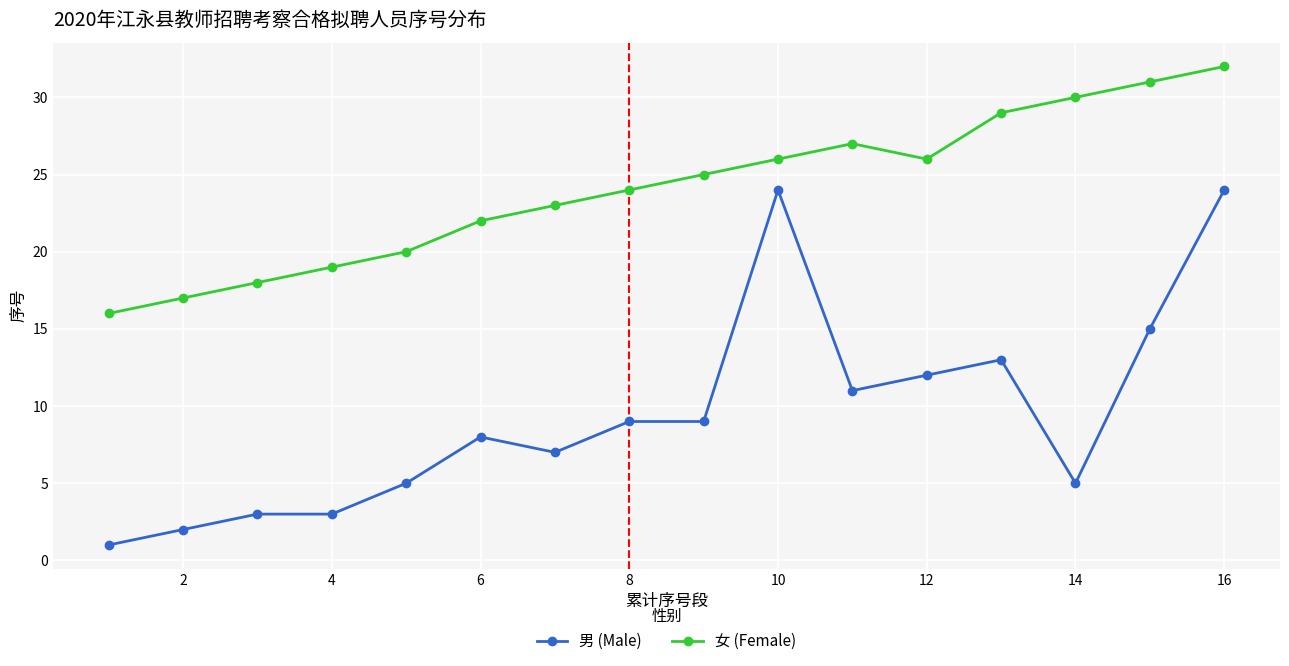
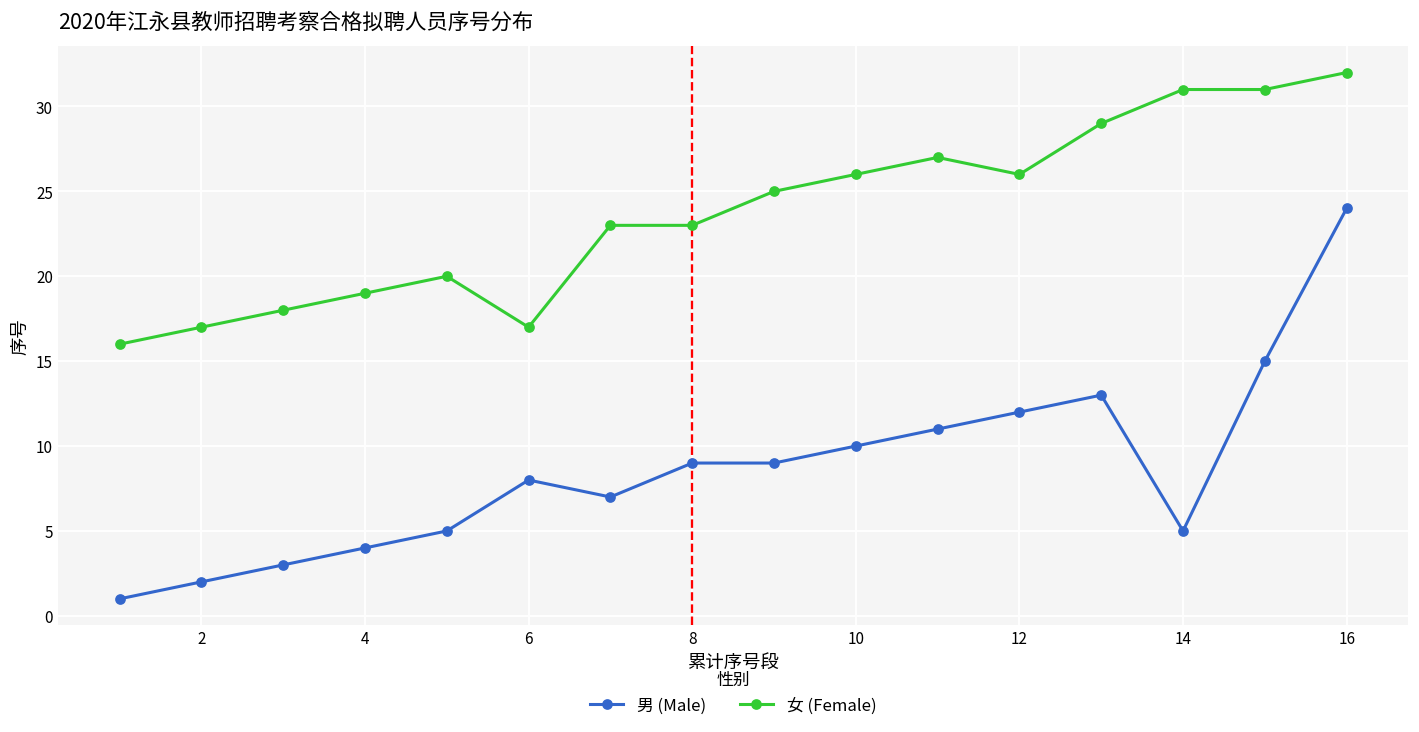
男 (Male), 4: 3 -> 4
女 (Female), 6: 22 -> 17
女 (Female), 8: 24 -> 23
男 (Male), 10: 24 -> 10
女 (Female), 14: 30 -> 31
